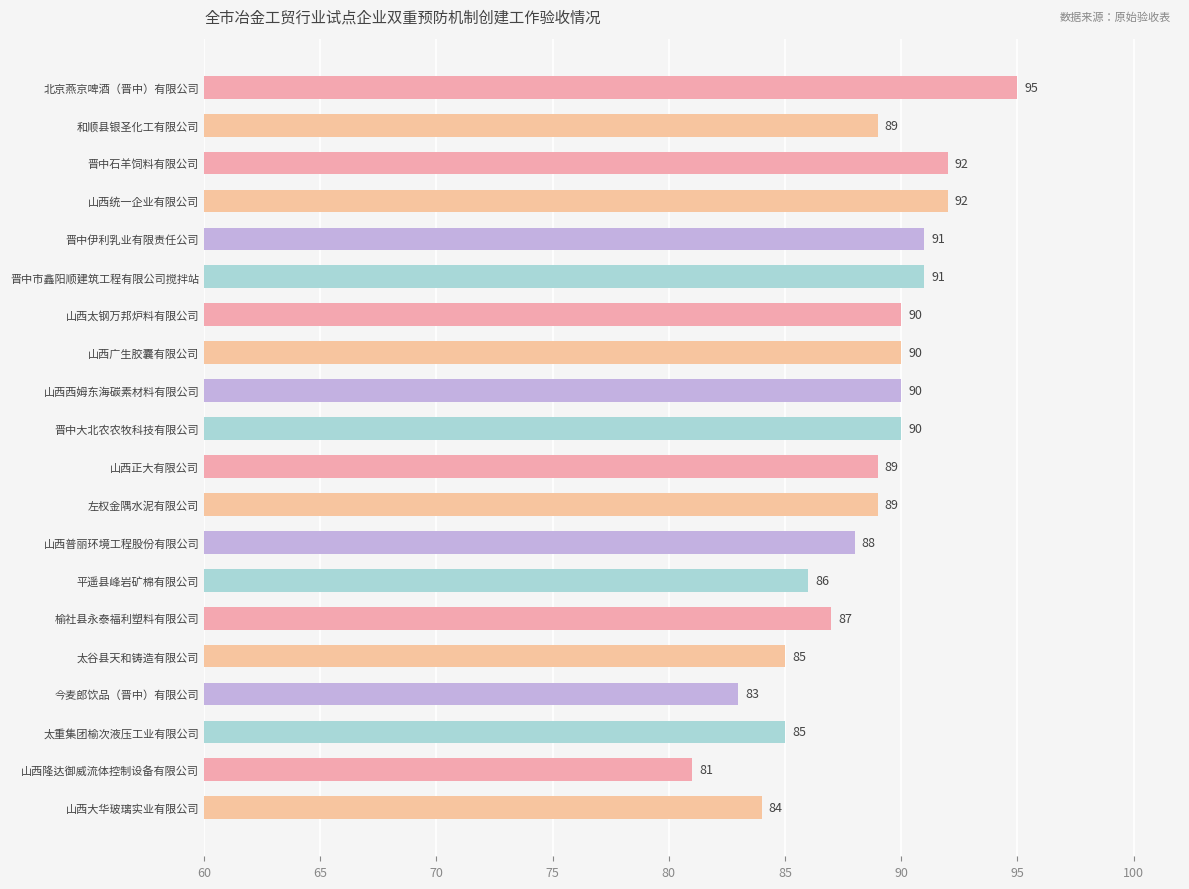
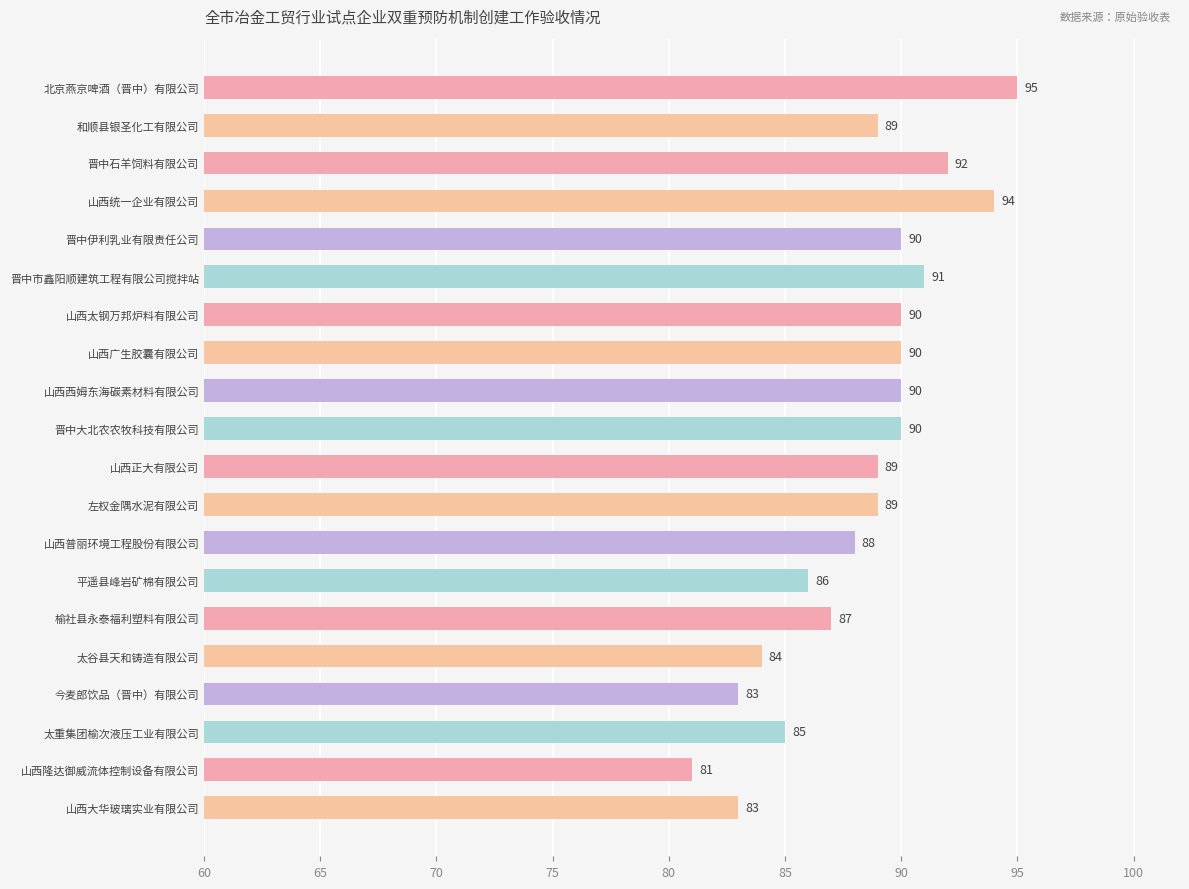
山西统一企业有限公司: 92 -> 94
晋中伊利乳业有限责任公司: 91 -> 90
太谷县天和铸造有限公司: 85 -> 84
山西大华玻璃实业有限公司: 84 -> 83
